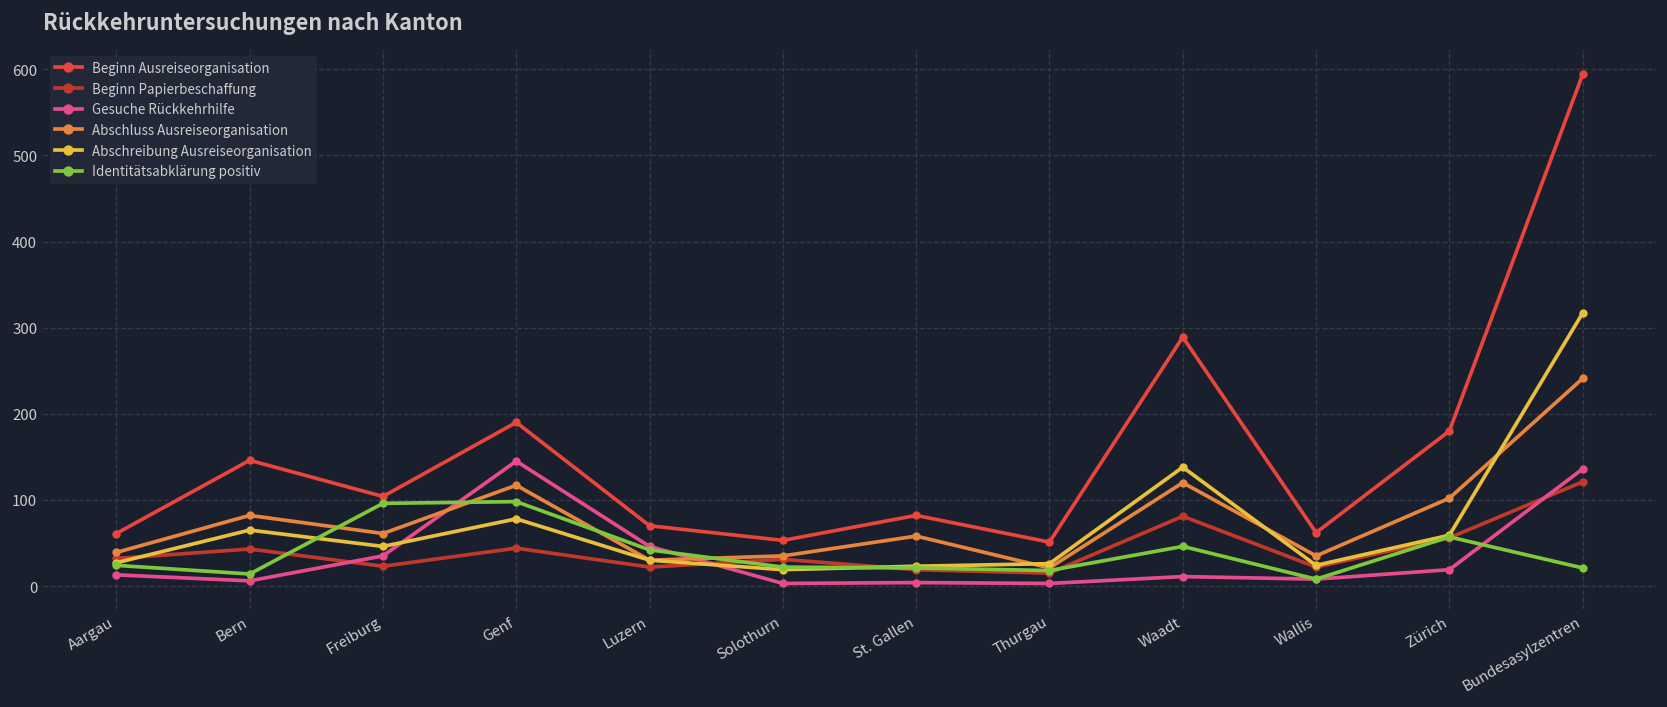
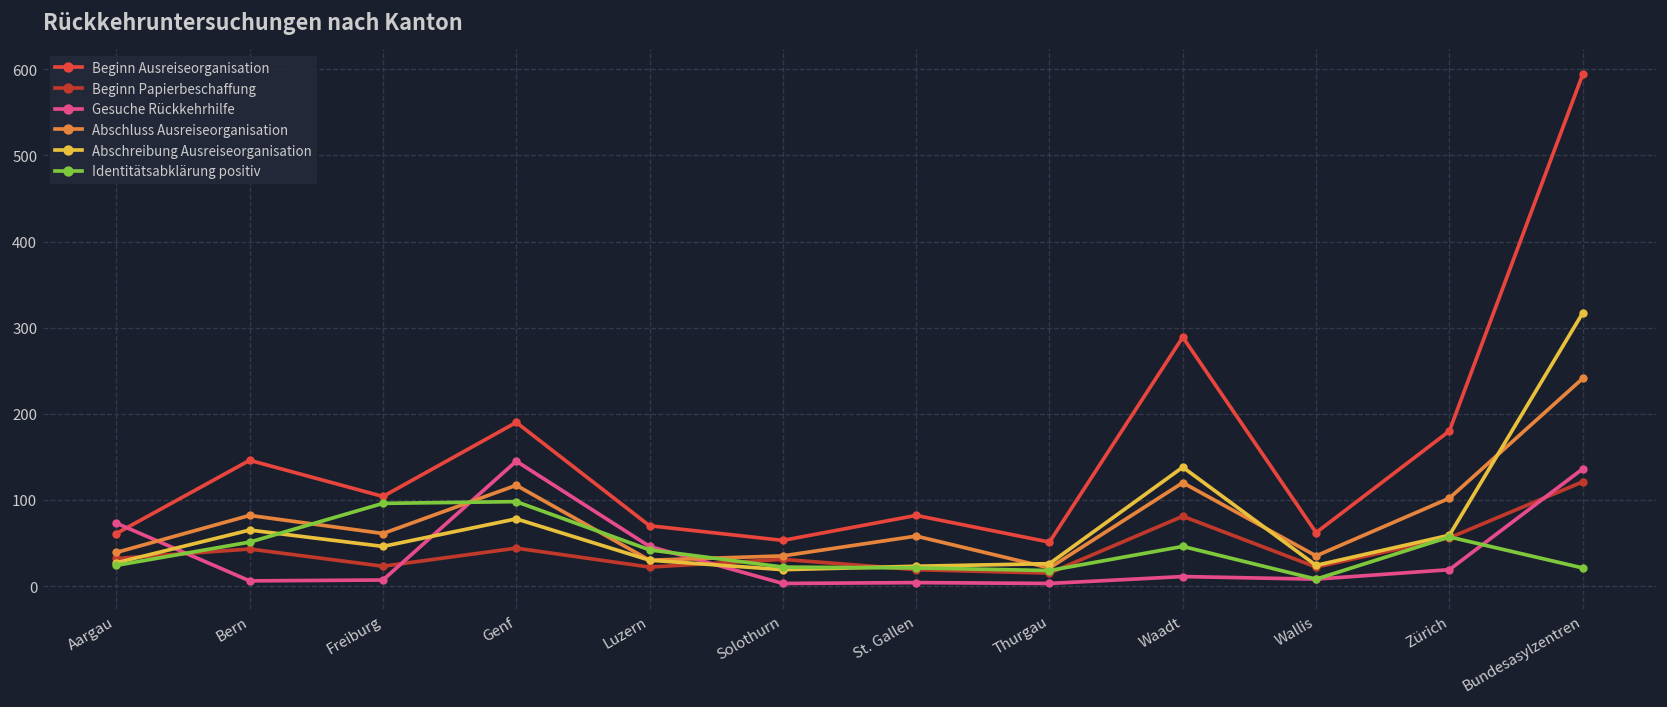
Gesuche Rückkehrhilfe, Aargau: 10 -> 70
Identitätsabklärung positiv, Bern: 10 -> 50
Gesuche Rückkehrhilfe, Freiburg: 40 -> 10
